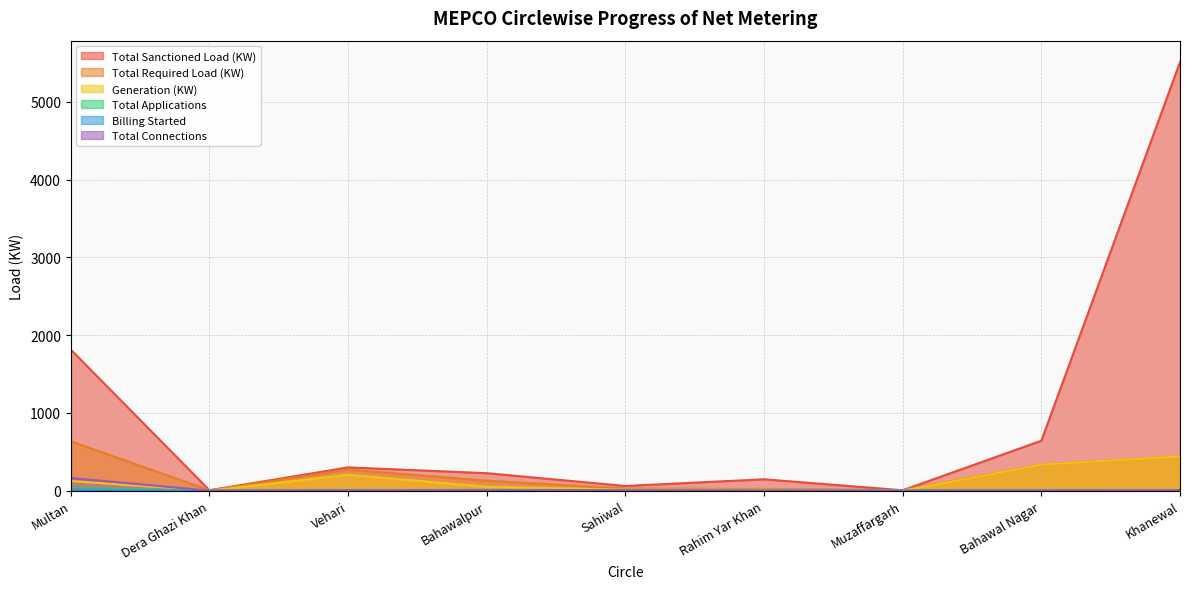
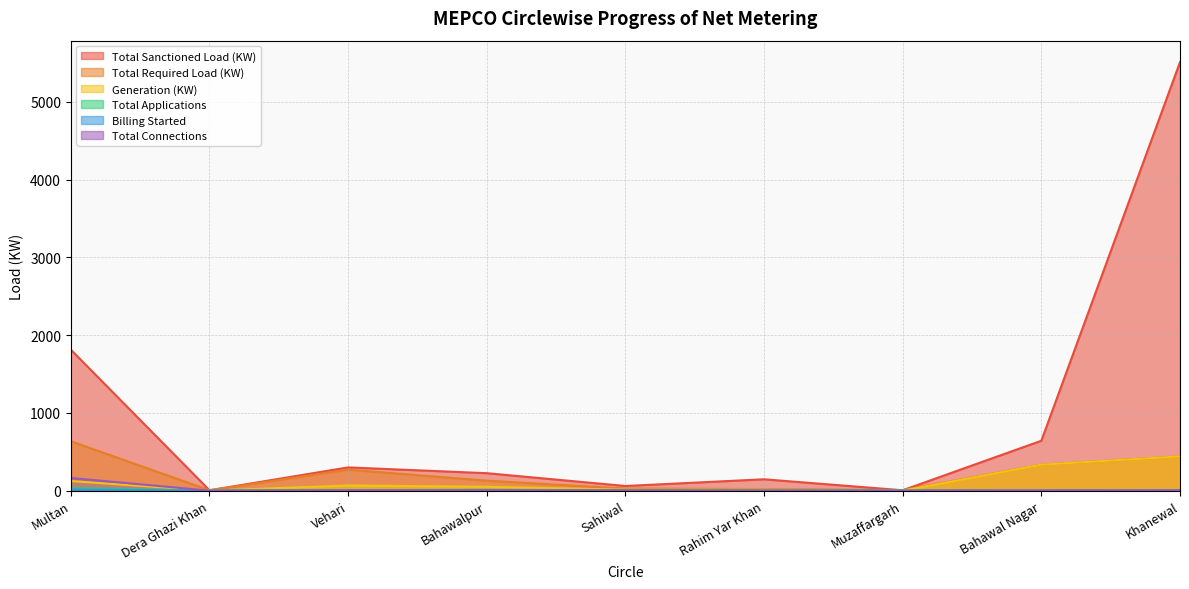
Generation (KW), Vehari: 200 -> 100
